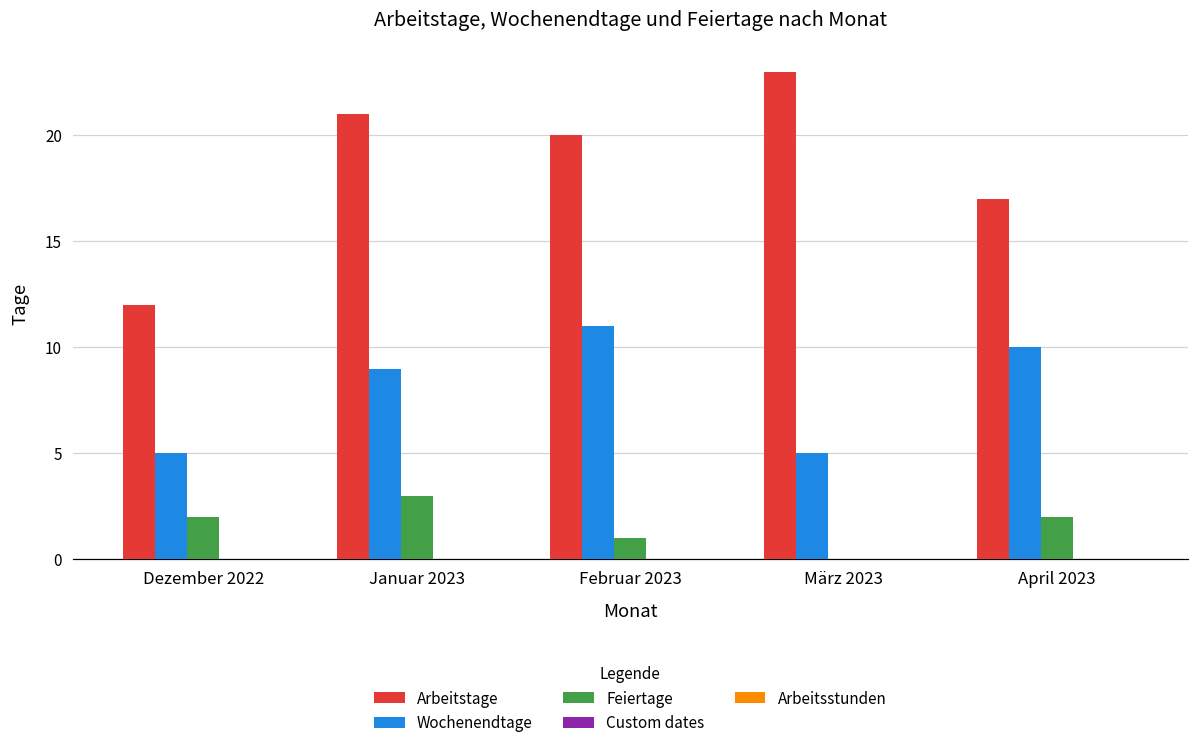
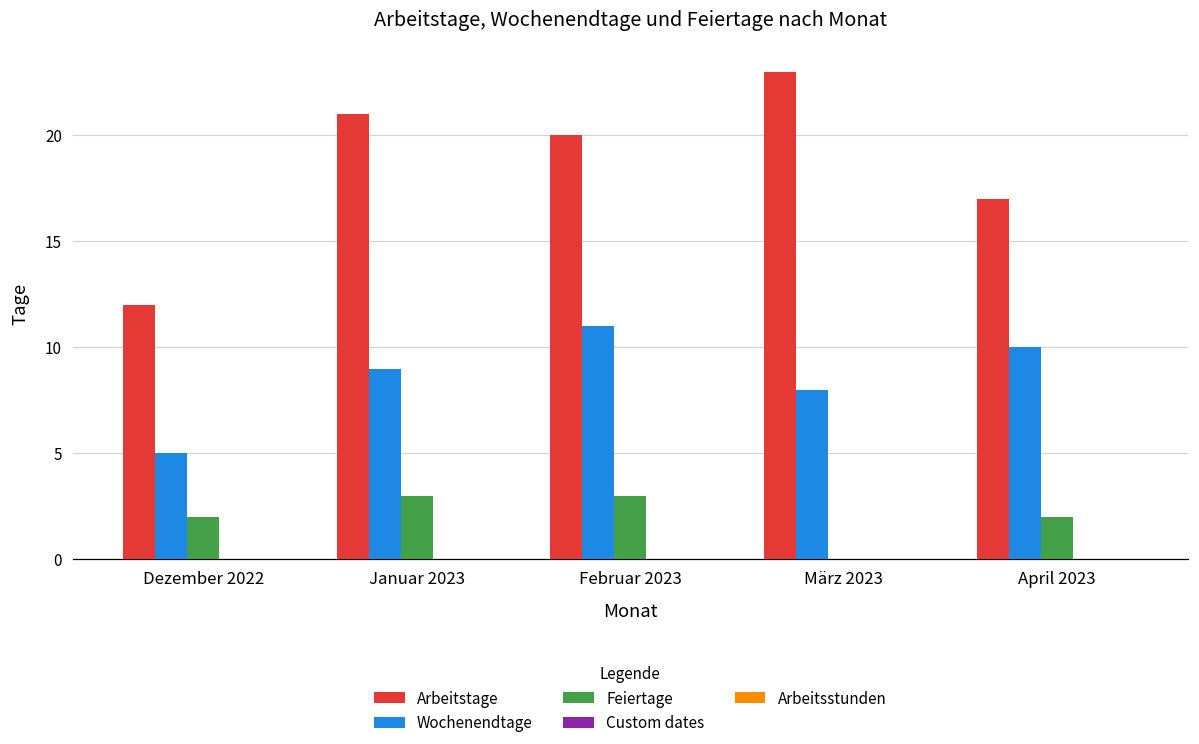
Feiertage, Februar 2023: 1 -> 3
Wochenendtage, März 2023: 5 -> 8
